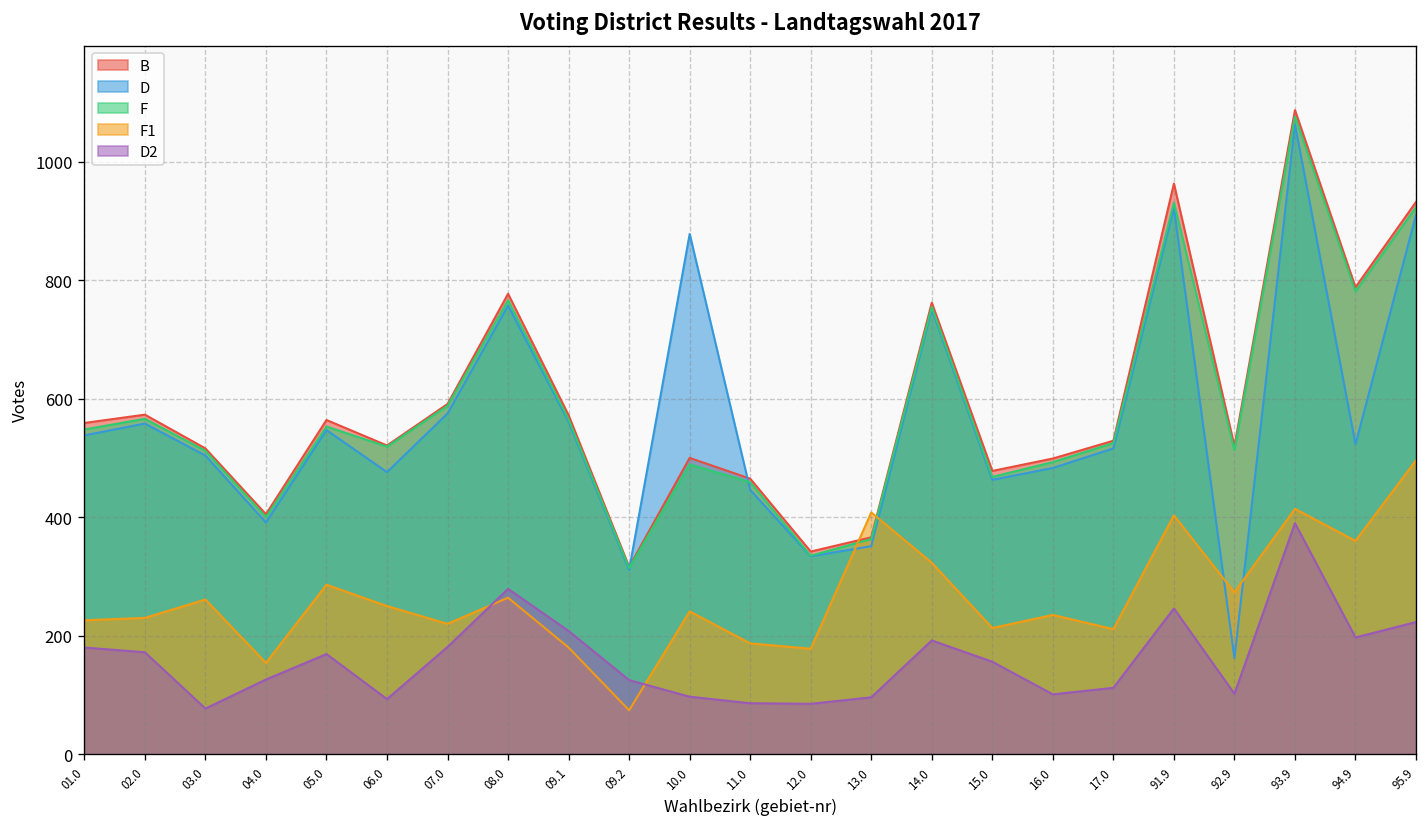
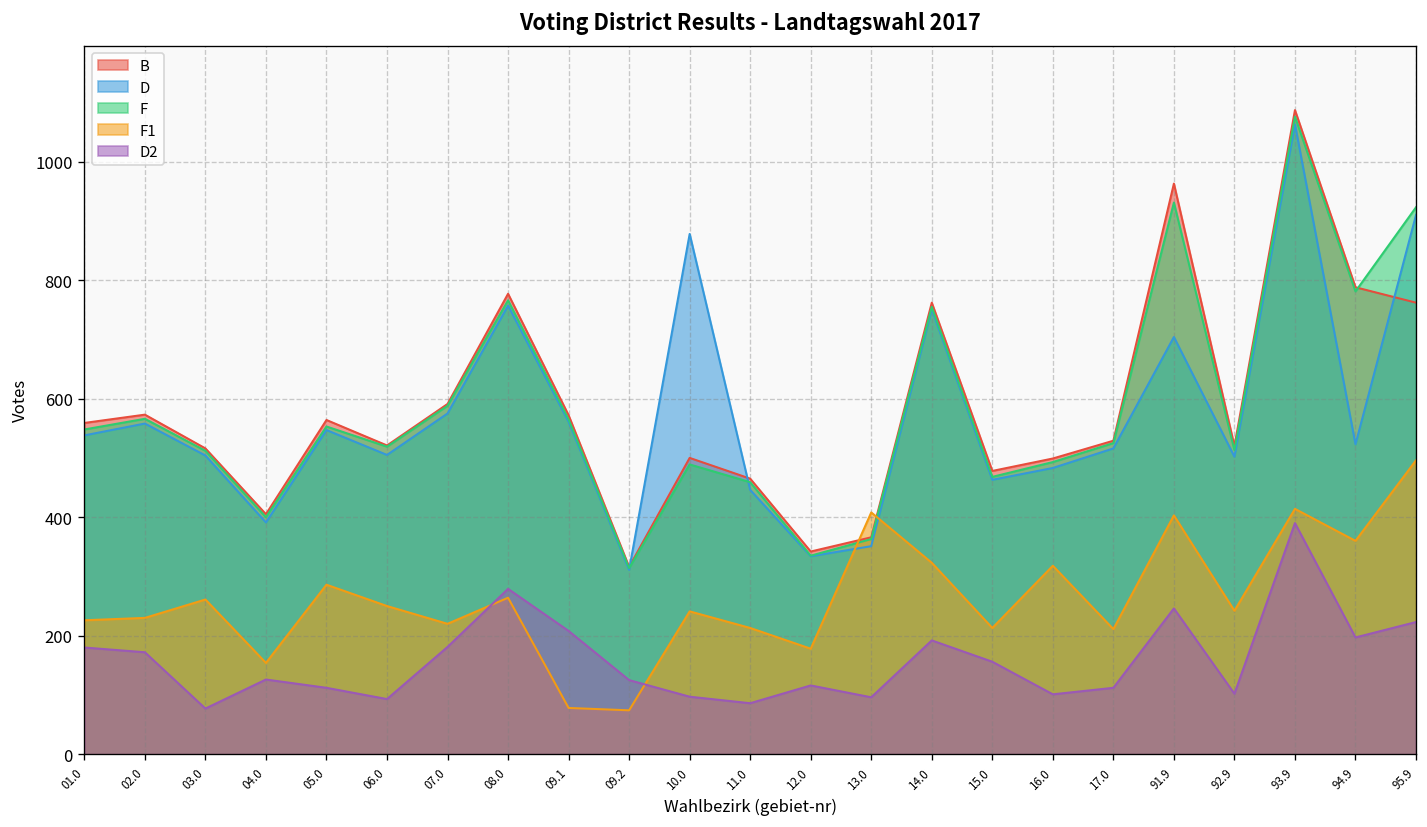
D2, 05.0: 170 -> 110
D, 06.0: 480 -> 510
F1, 09.1: 180 -> 80
F1, 11.0: 190 -> 210
D2, 12.0: 90 -> 120
F1, 16.0: 240 -> 320
D, 91.9: 920 -> 700
D, 92.9: 160 -> 500
F1, 92.9: 270 -> 240
B, 95.9: 930 -> 760
